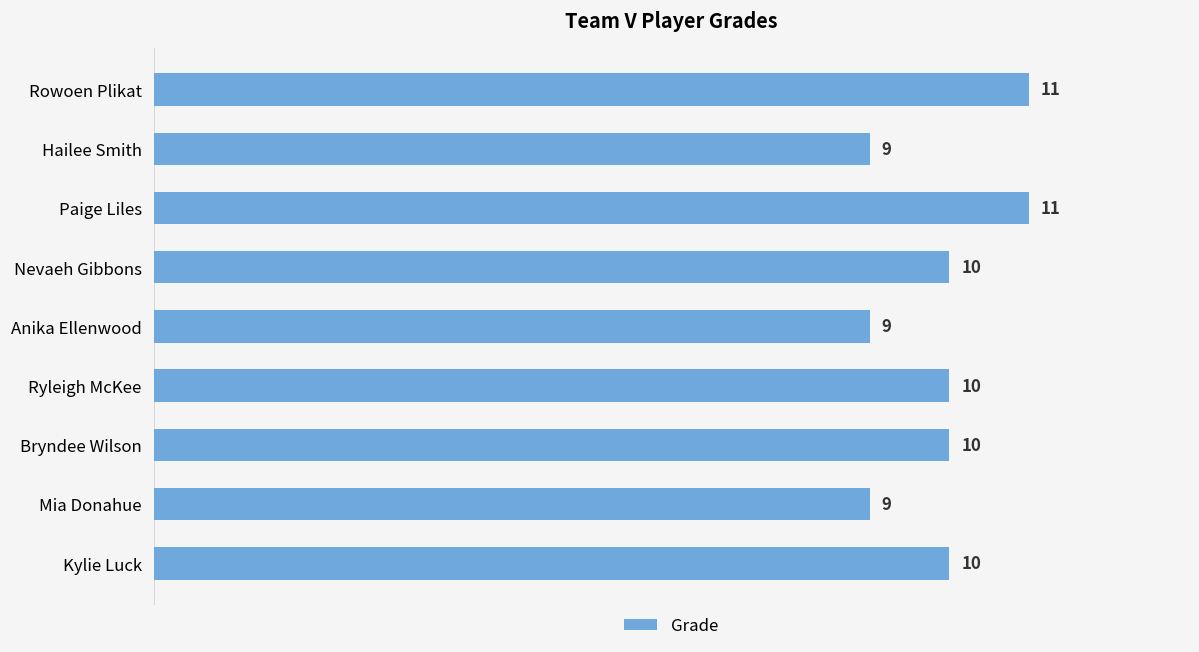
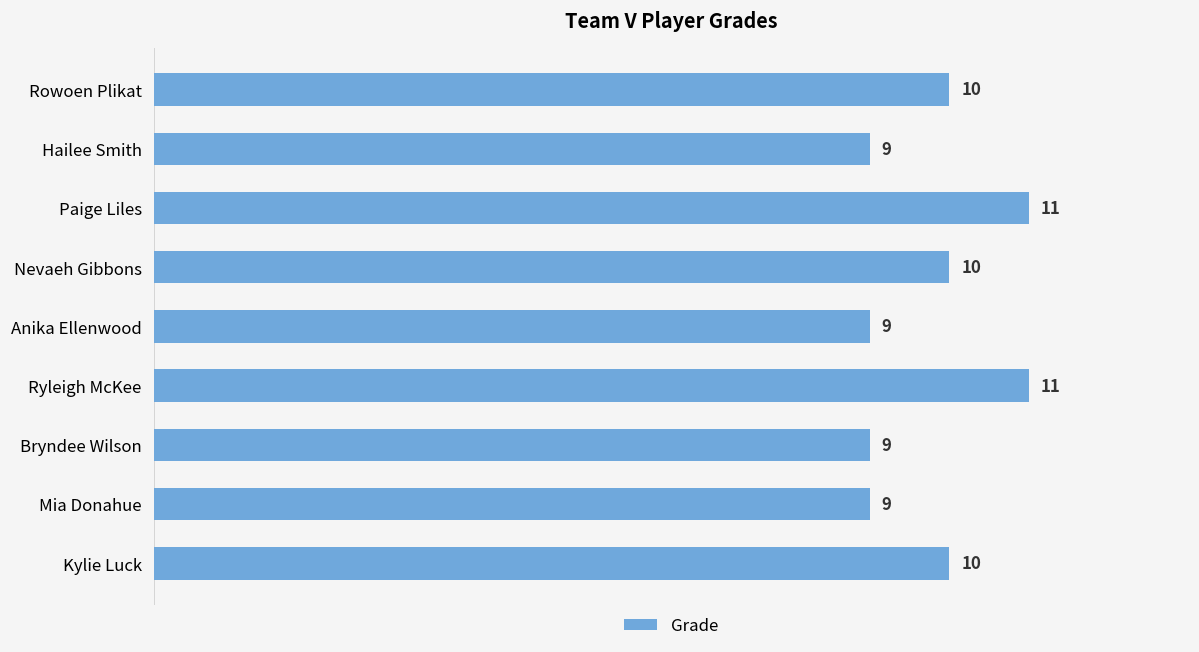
Rowoen Plikat: 11 -> 10
Ryleigh McKee: 10 -> 11
Bryndee Wilson: 10 -> 9
